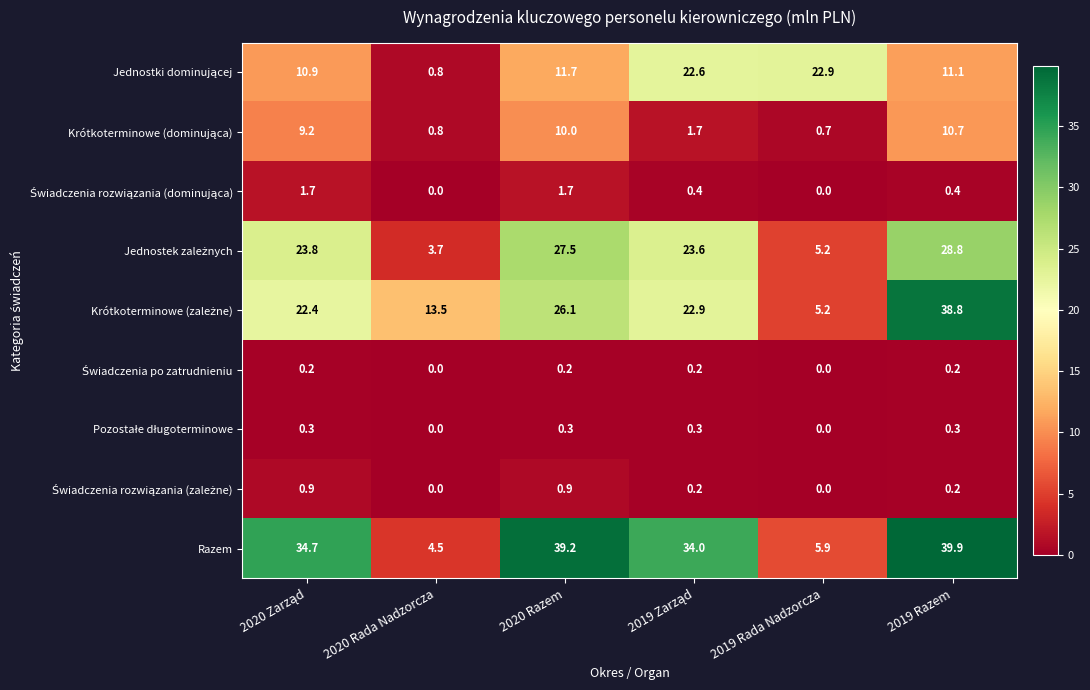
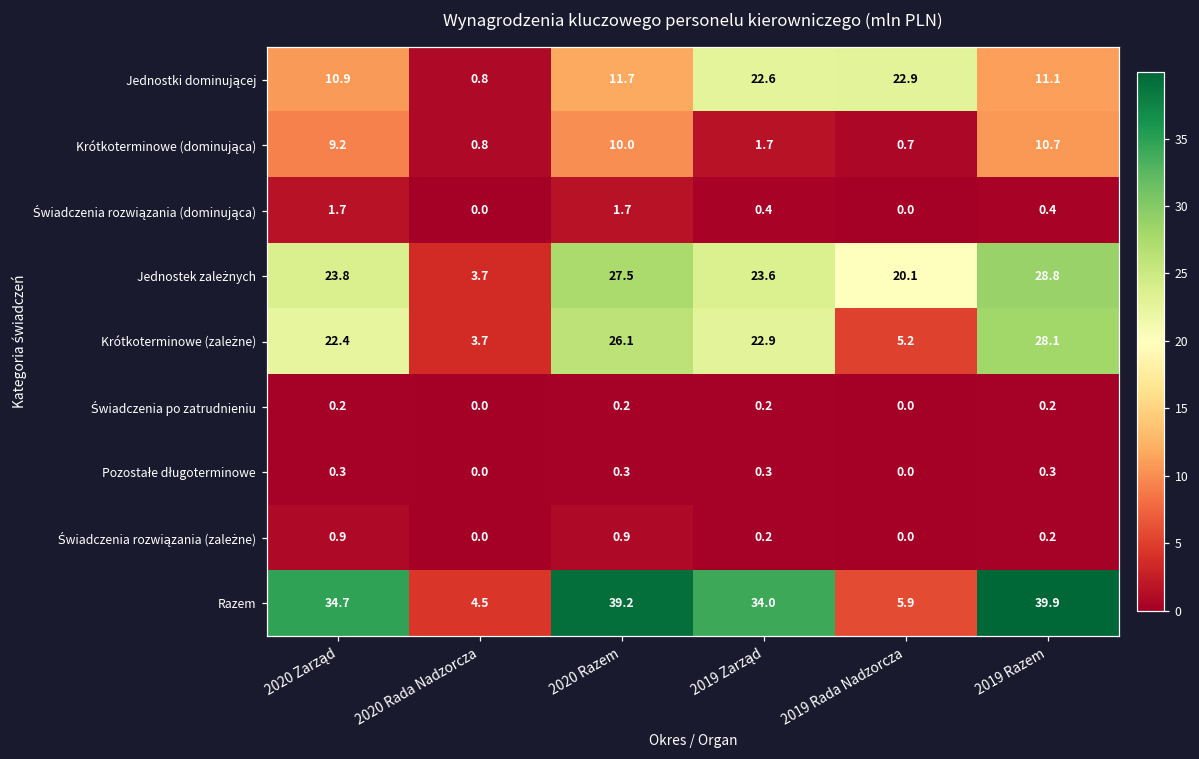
Jednostek zależnych, 2019 Rada Nadzorcza: 5.2 -> 20.1
Krótkoterminowe (zależne), 2020 Rada Nadzorcza: 13.5 -> 3.7
Krótkoterminowe (zależne), 2019 Razem: 38.8 -> 28.1
